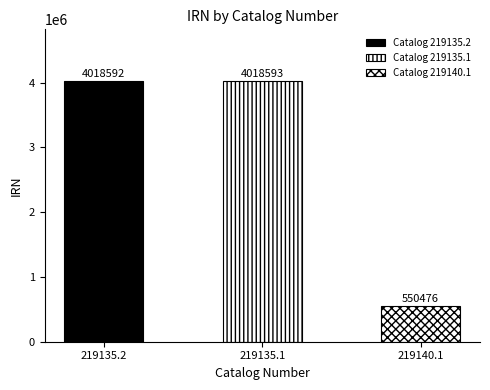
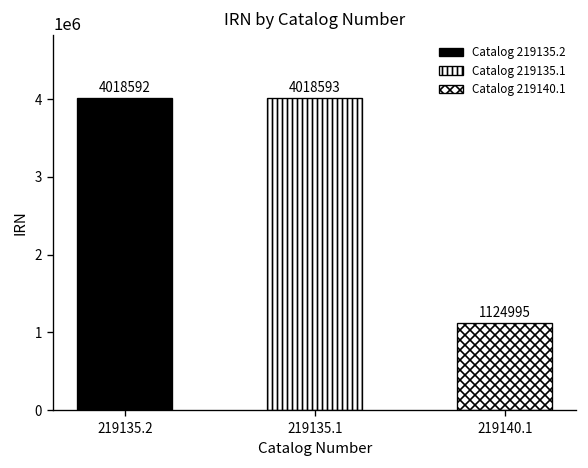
219140.1: 550476 -> 1124995
